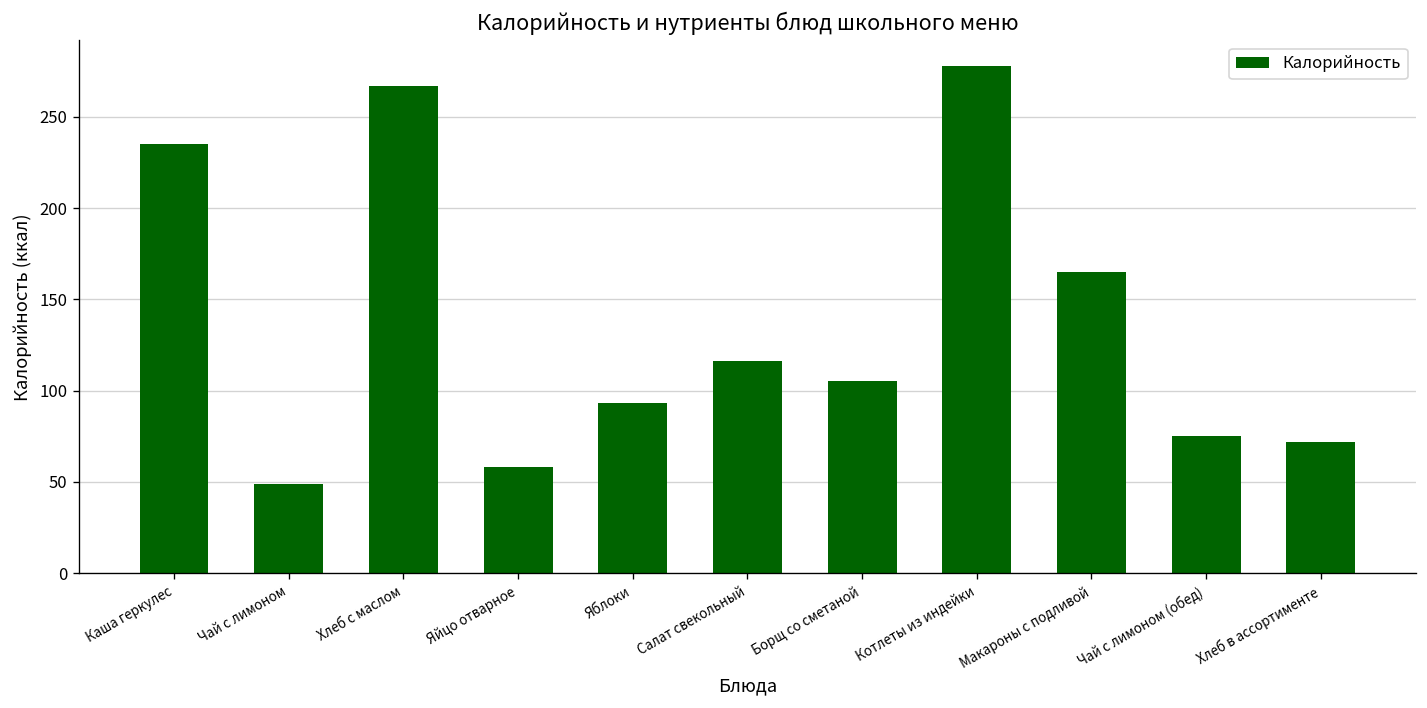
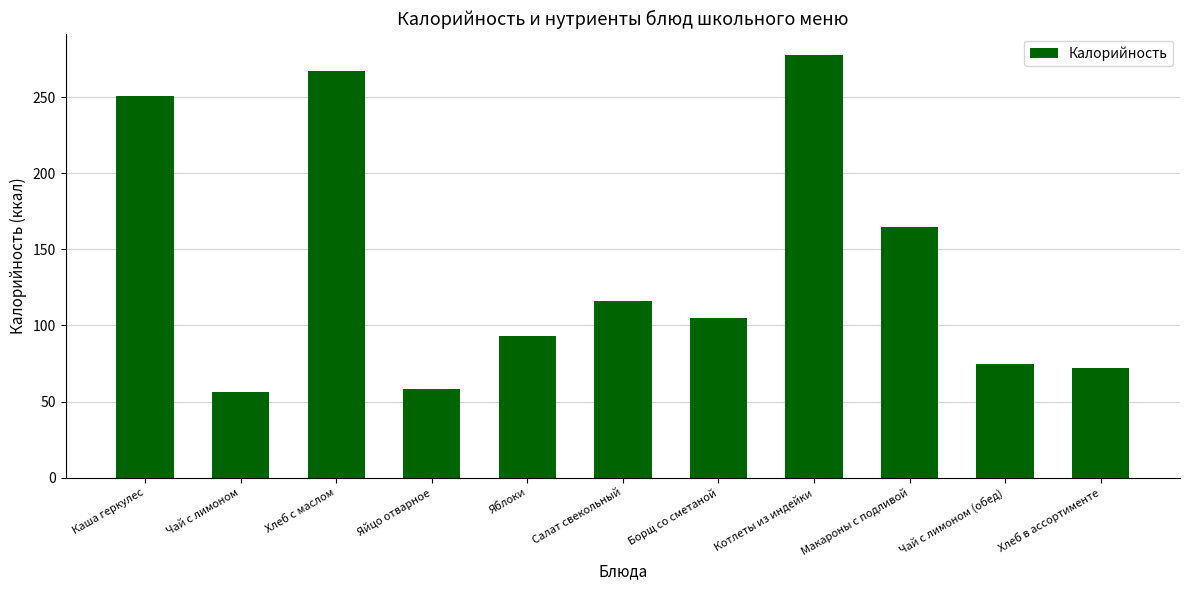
Каша геркулес: 235 -> 251
Чай с лимоном: 49 -> 56
